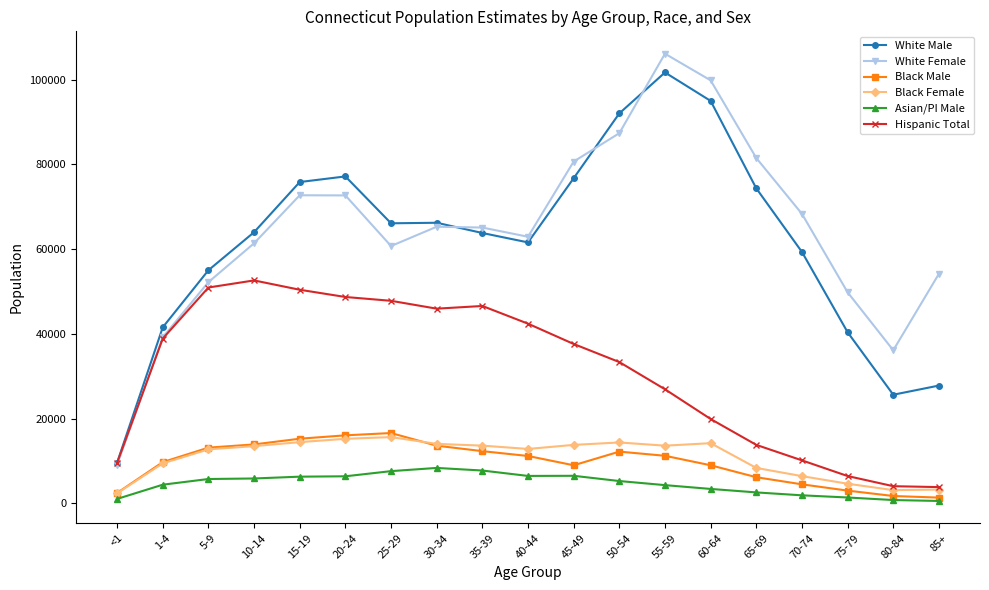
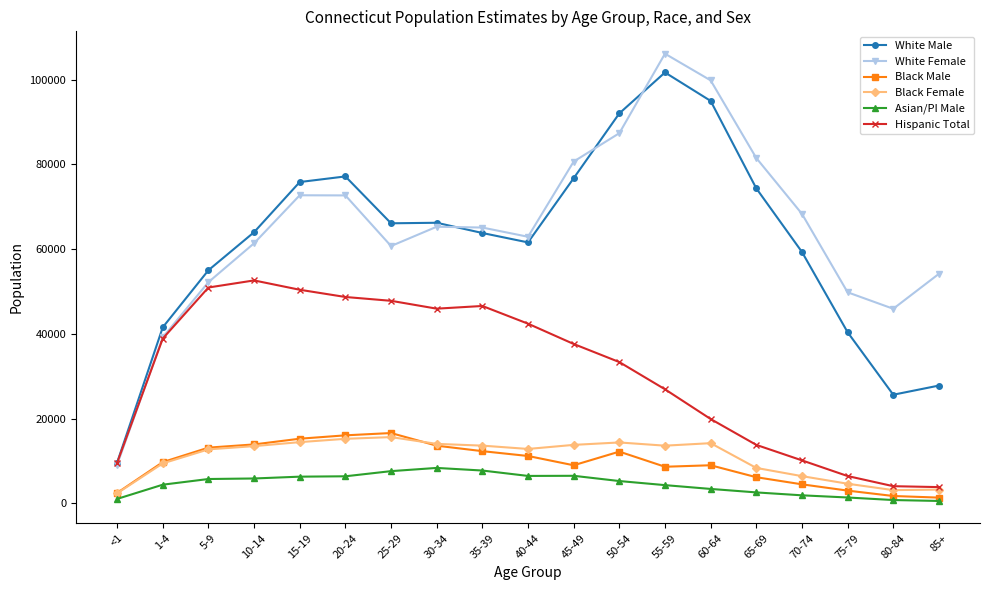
Black Male, 55-59: 11000 -> 9000
White Female, 80-84: 36000 -> 46000
